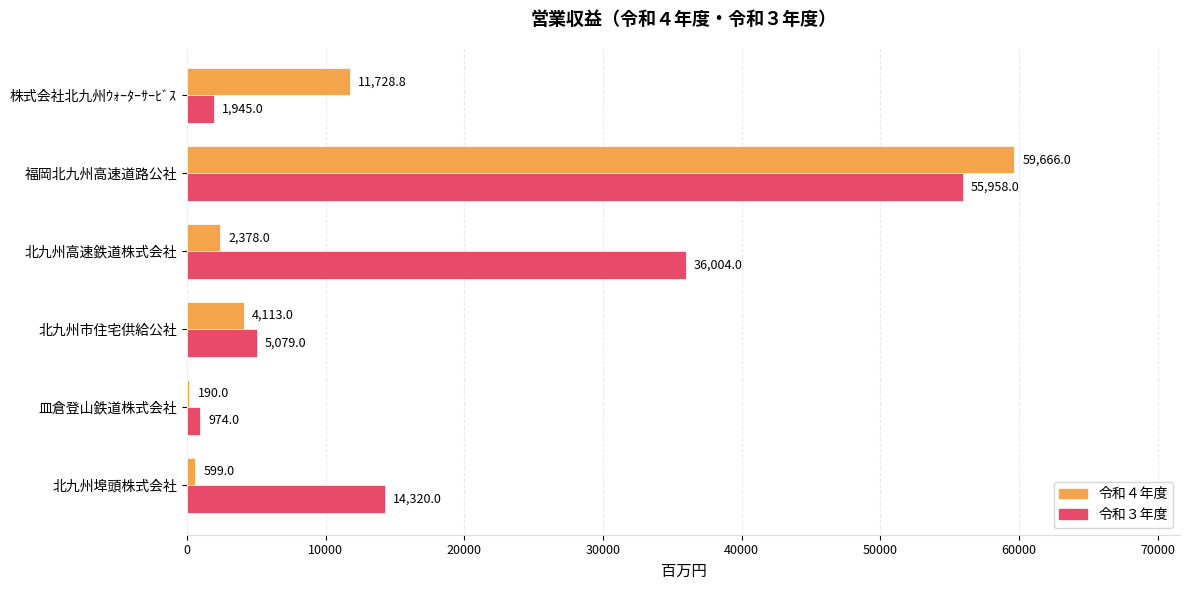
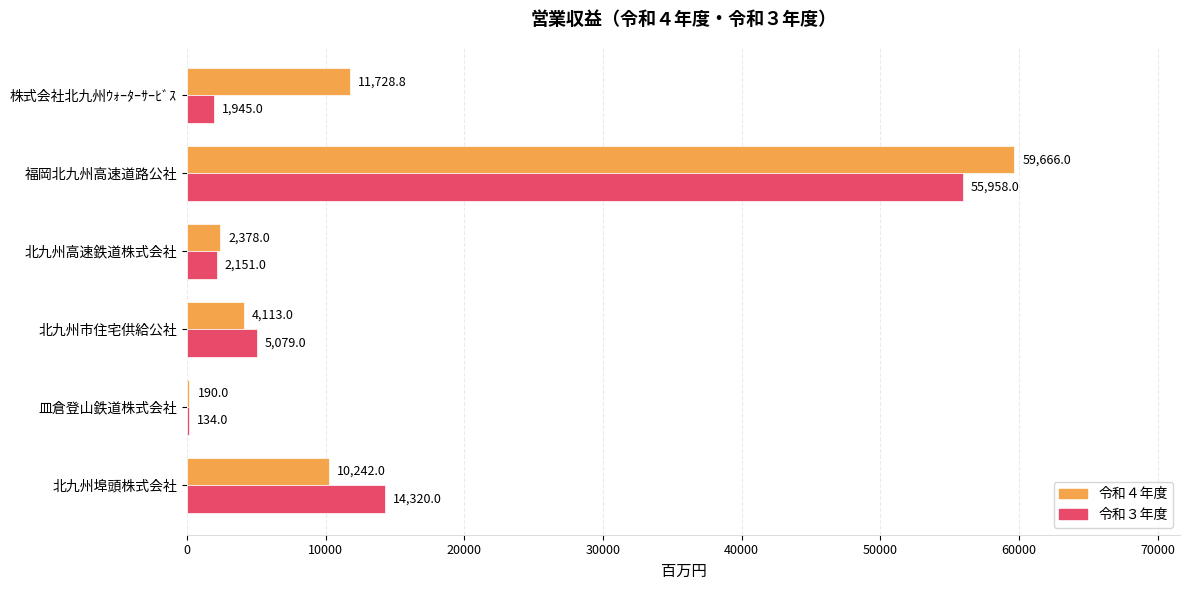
令和３年度, 北九州高速鉄道株式会社: 36,004.0 -> 2,151.0
令和３年度, 皿倉登山鉄道株式会社: 974.0 -> 134.0
令和４年度, 北九州埠頭株式会社: 599.0 -> 10,242.0
